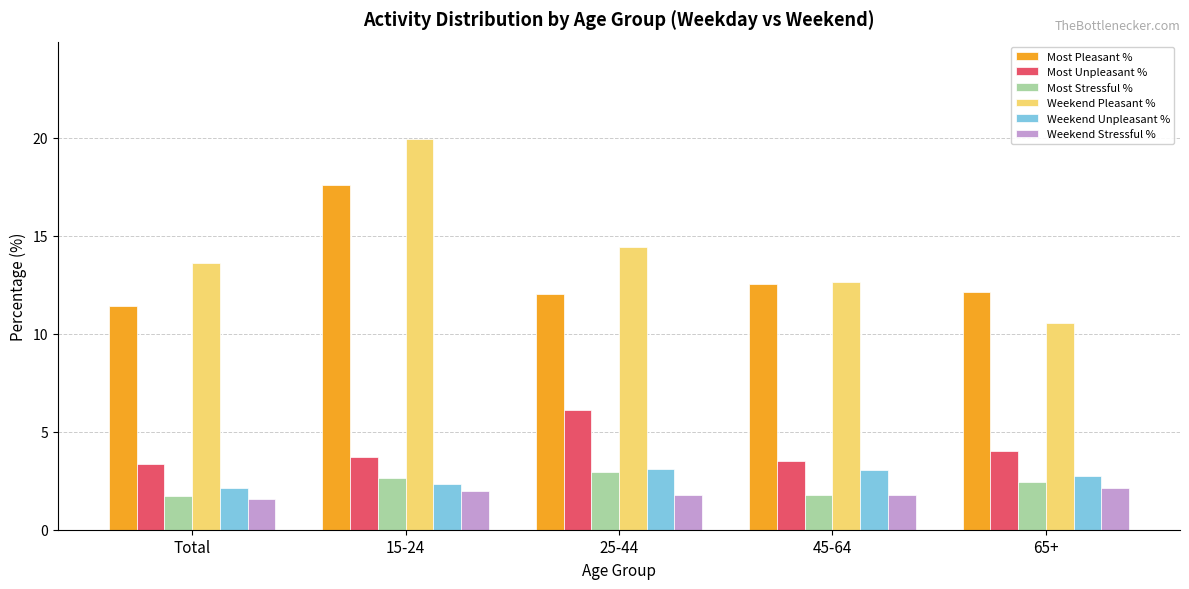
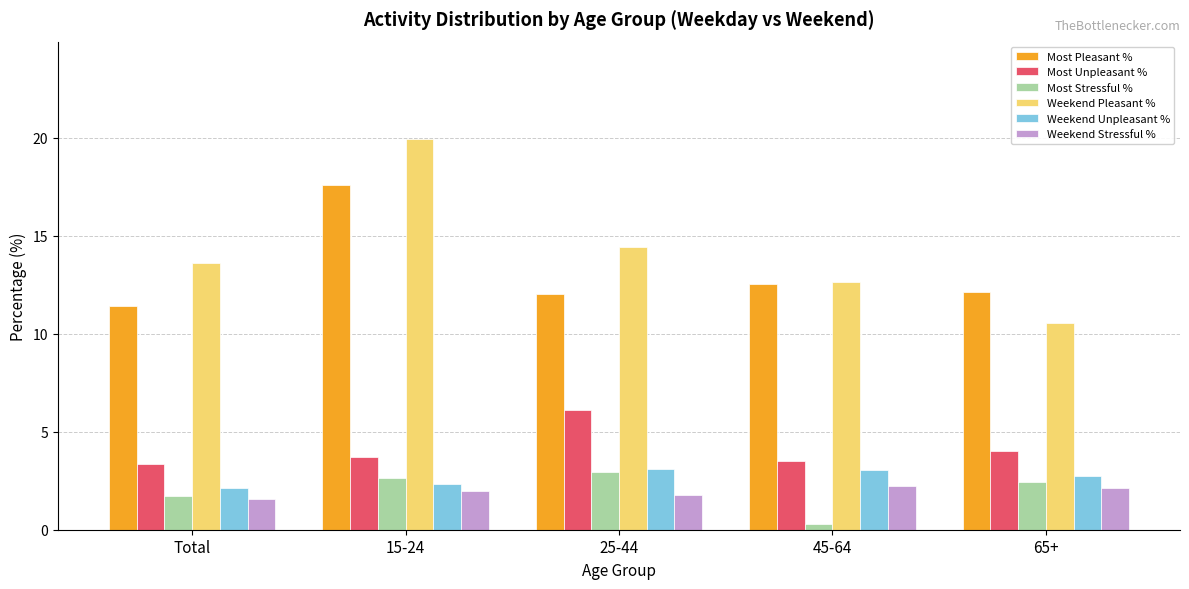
Most Stressful %, 45-64: 1.8 -> 0.3
Weekend Stressful %, 45-64: 1.8 -> 2.3
